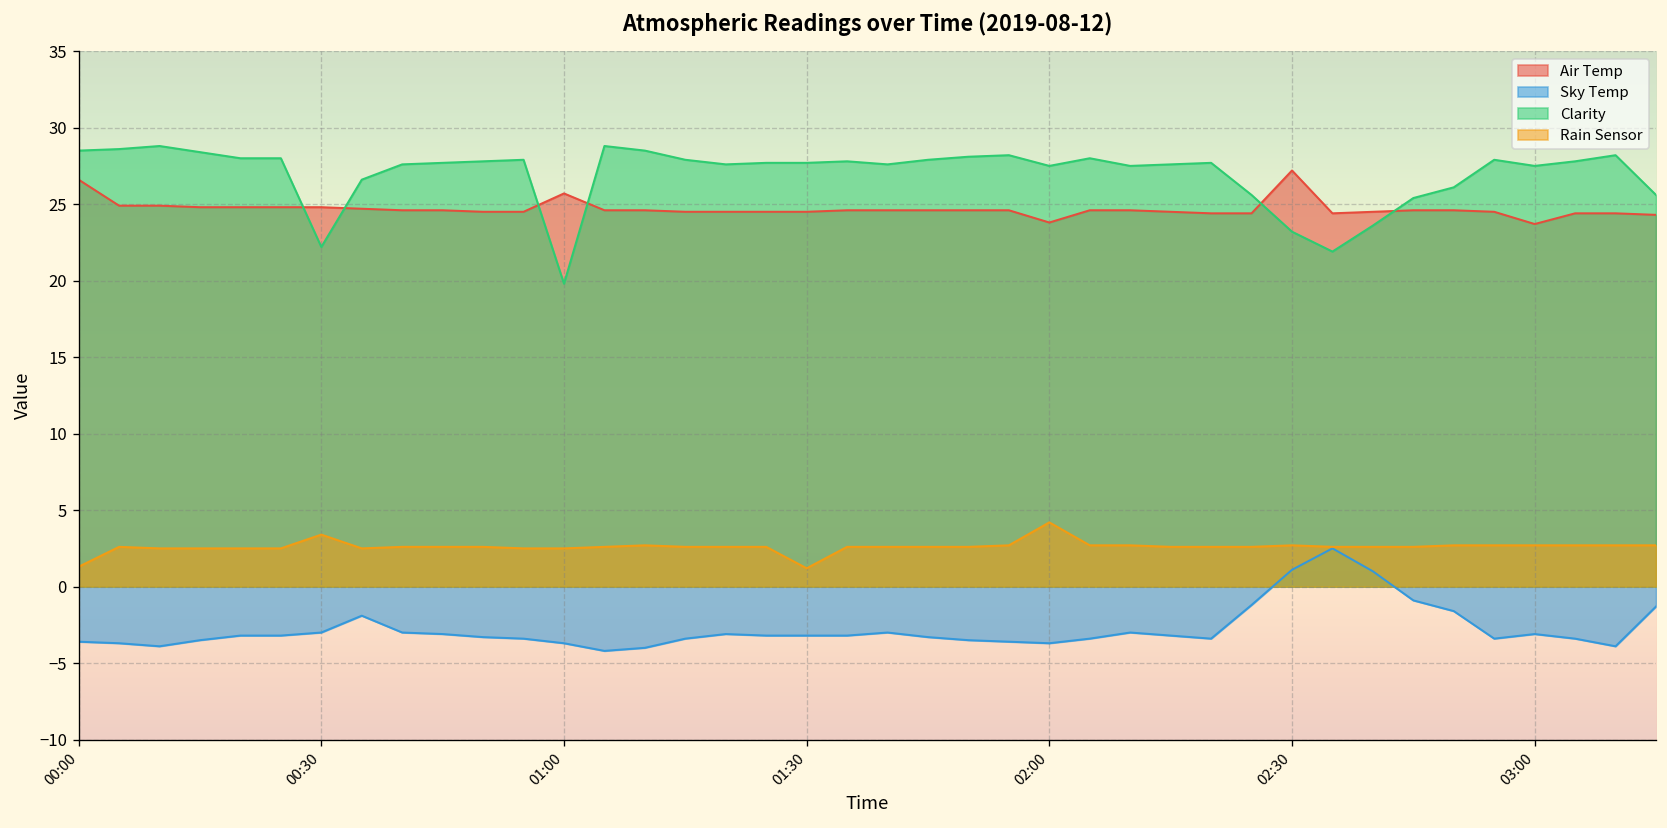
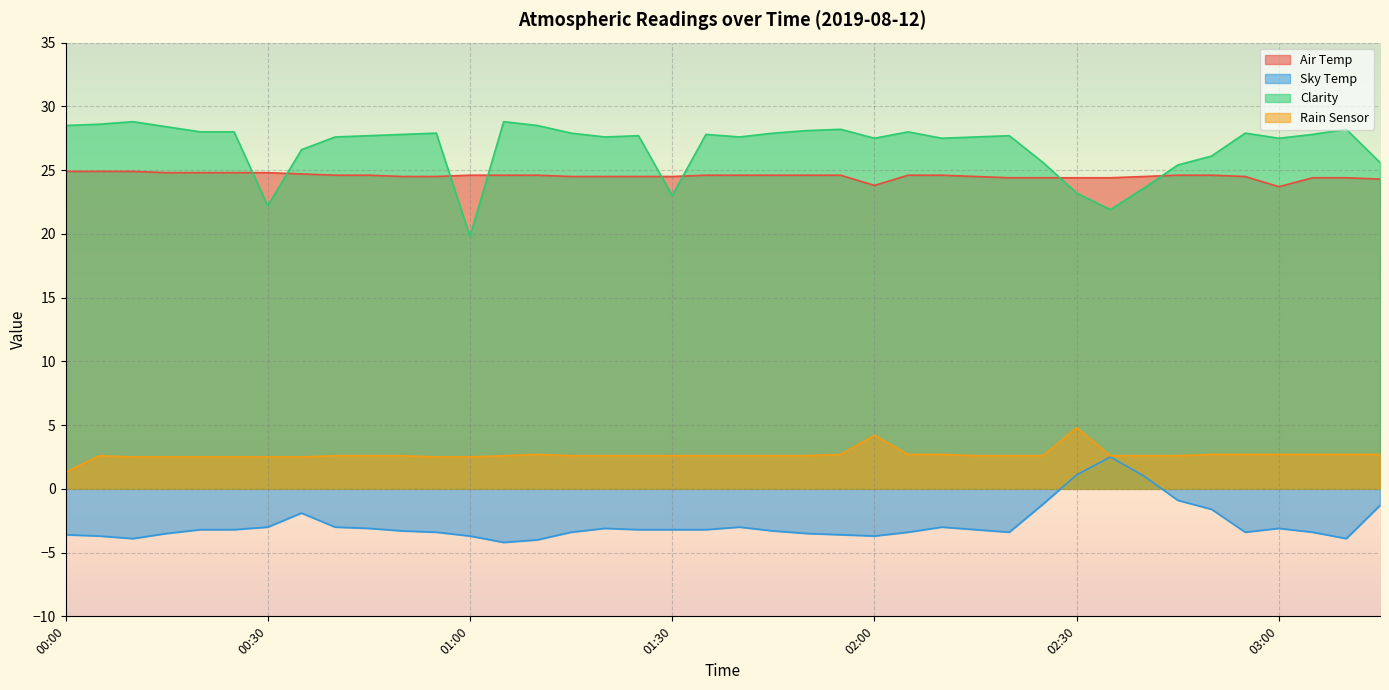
Air Temp, 00:00: 26.6 -> 24.9
Rain Sensor, 00:30: 3.4 -> 2.5
Air Temp, 01:00: 25.7 -> 24.6
Clarity, 01:30: 27.7 -> 23.0
Rain Sensor, 01:30: 1.2 -> 2.6
Air Temp, 02:30: 27.2 -> 24.4
Rain Sensor, 02:30: 2.7 -> 4.8
